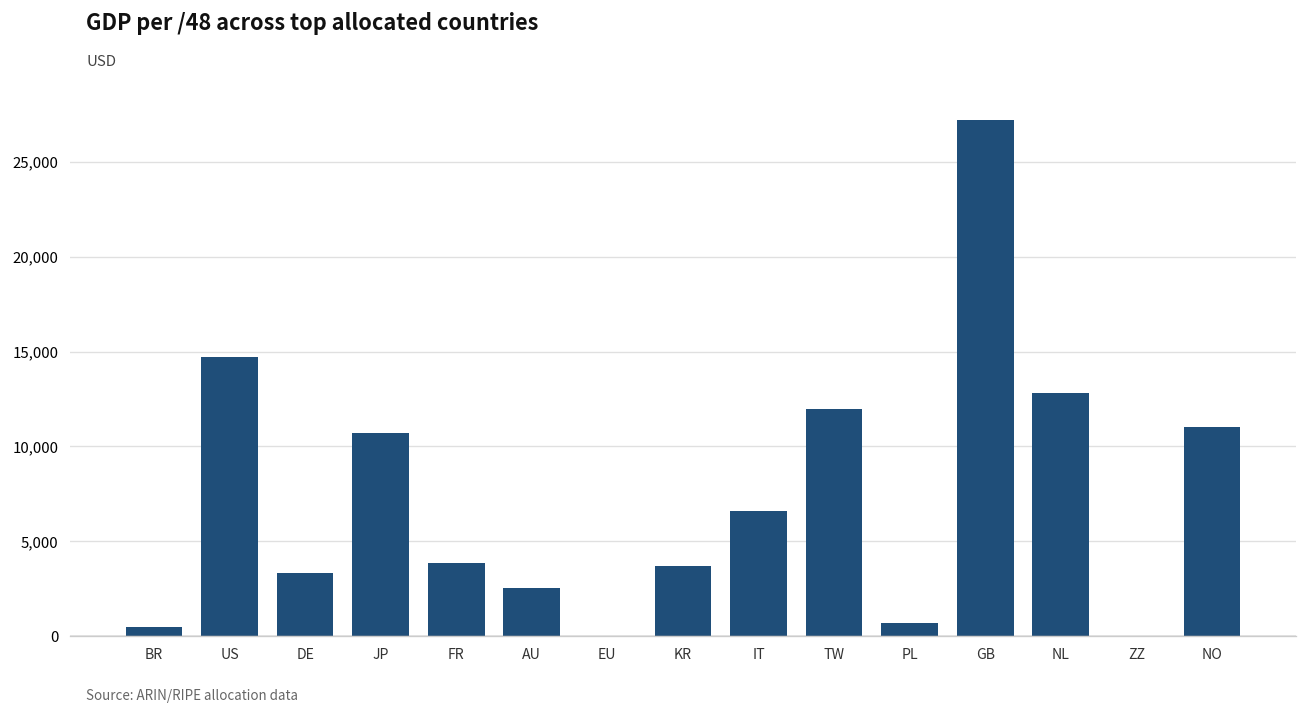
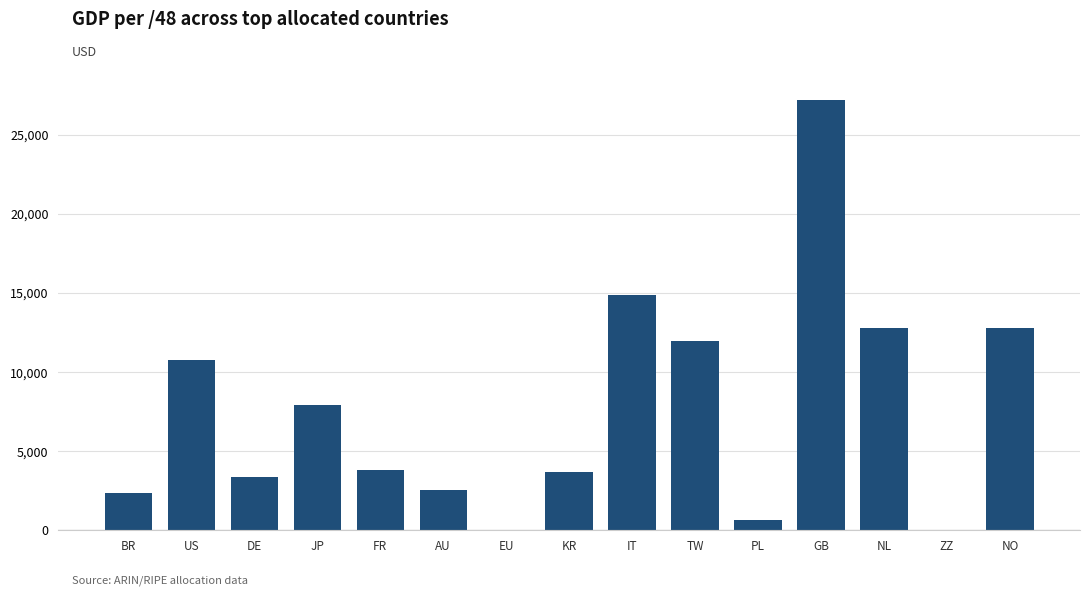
BR: 500 -> 2,400
US: 14,700 -> 10,700
JP: 10,700 -> 7,900
IT: 6,600 -> 14,900
NO: 11,000 -> 12,800
